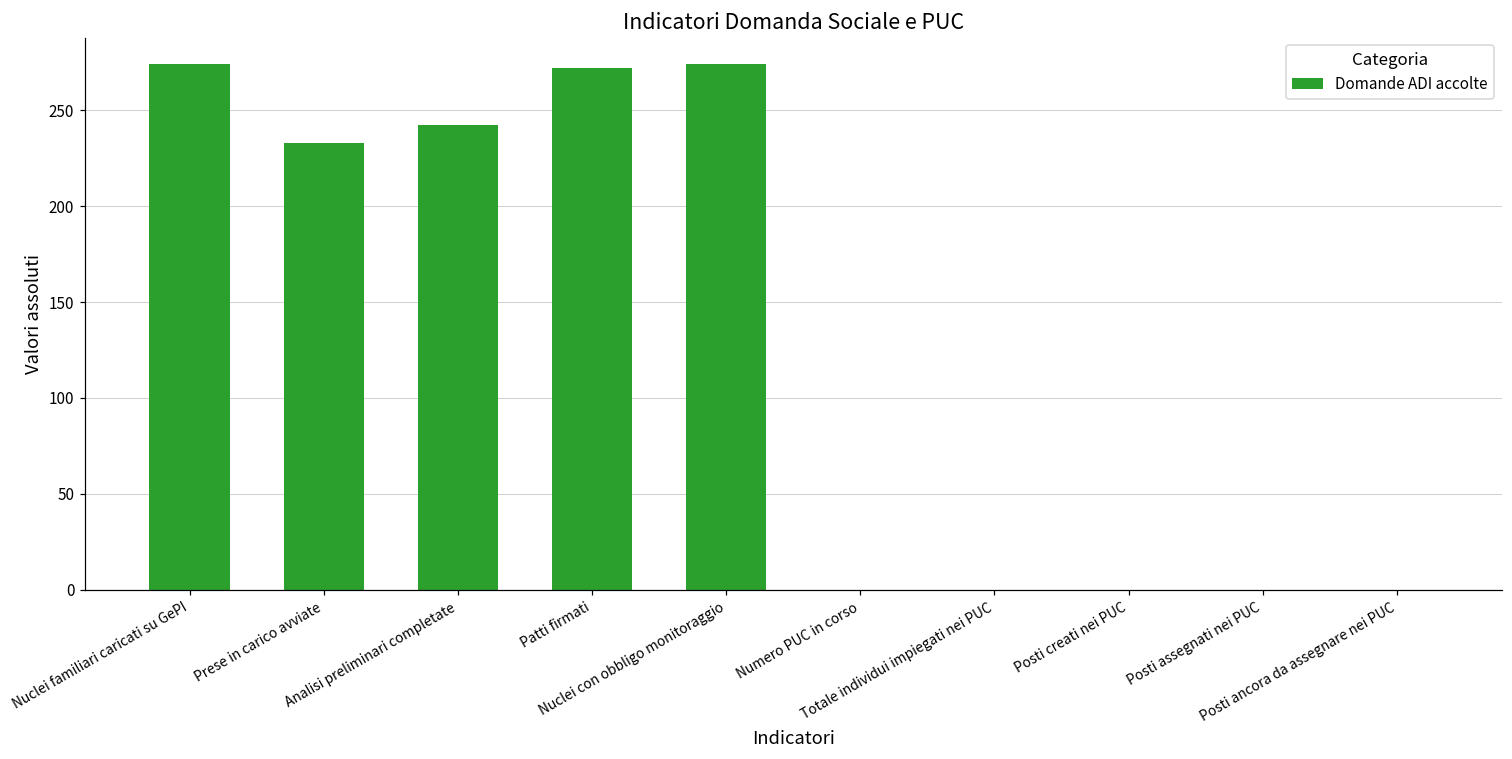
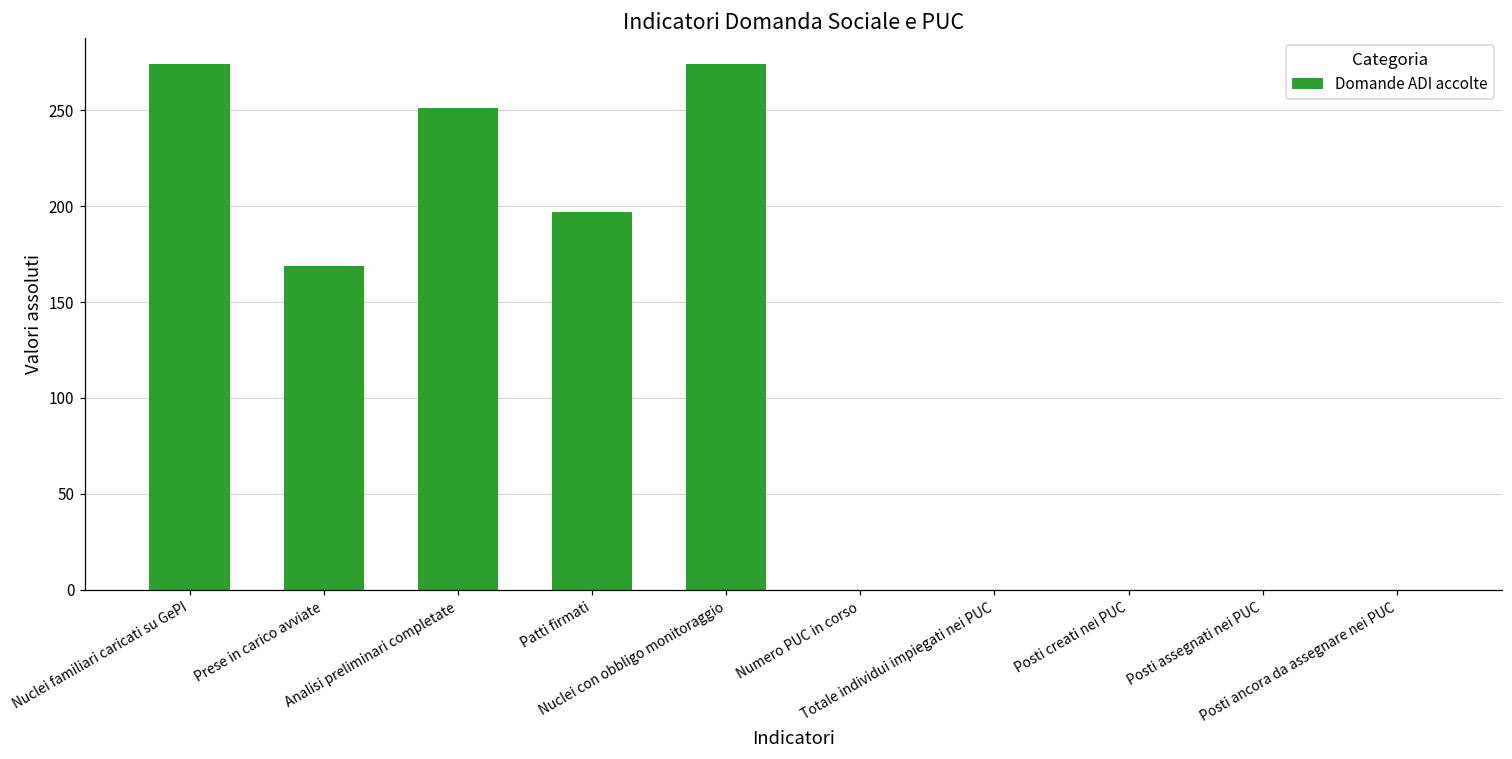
Prese in carico avviate: 233 -> 169
Analisi preliminari completate: 242 -> 251
Patti firmati: 272 -> 197
